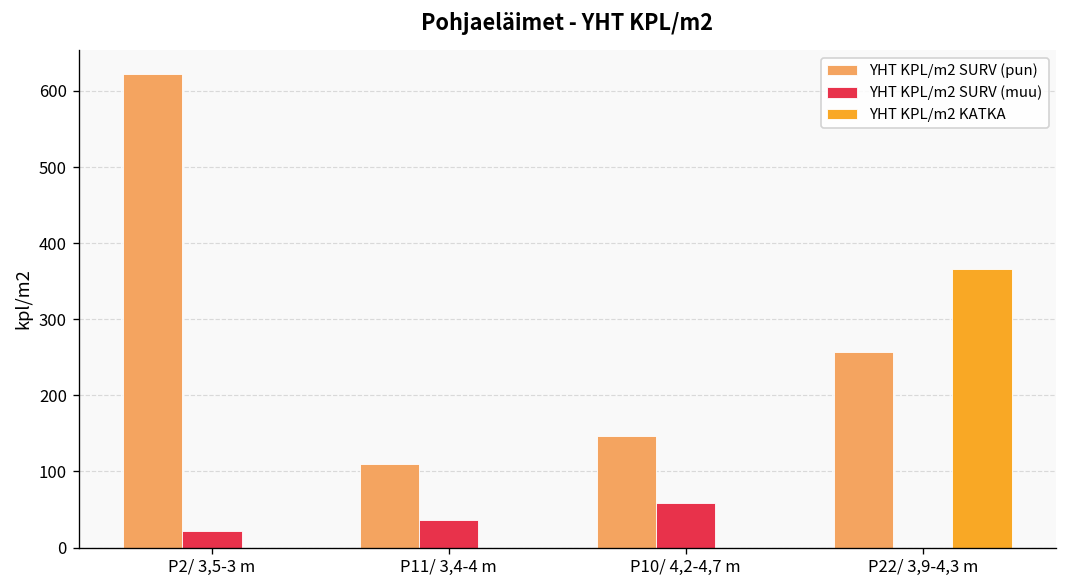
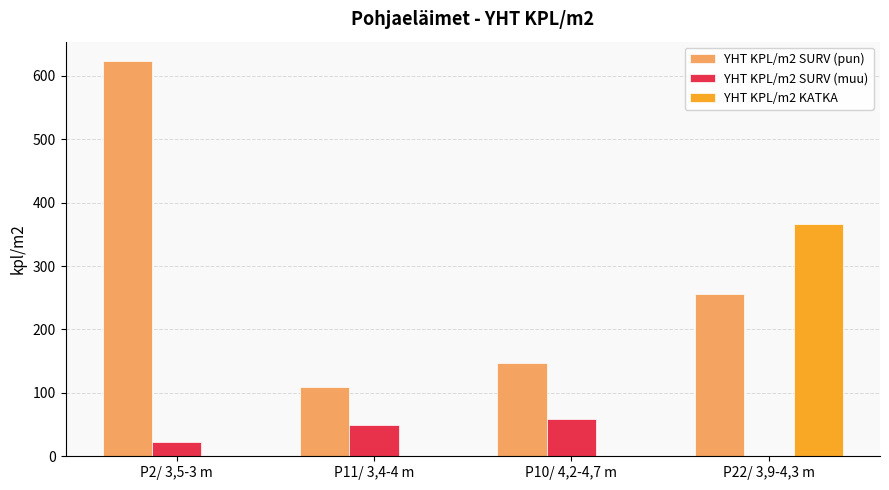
YHT KPL/m2 SURV (muu), P11/ 3,4-4 m: 40 -> 50
